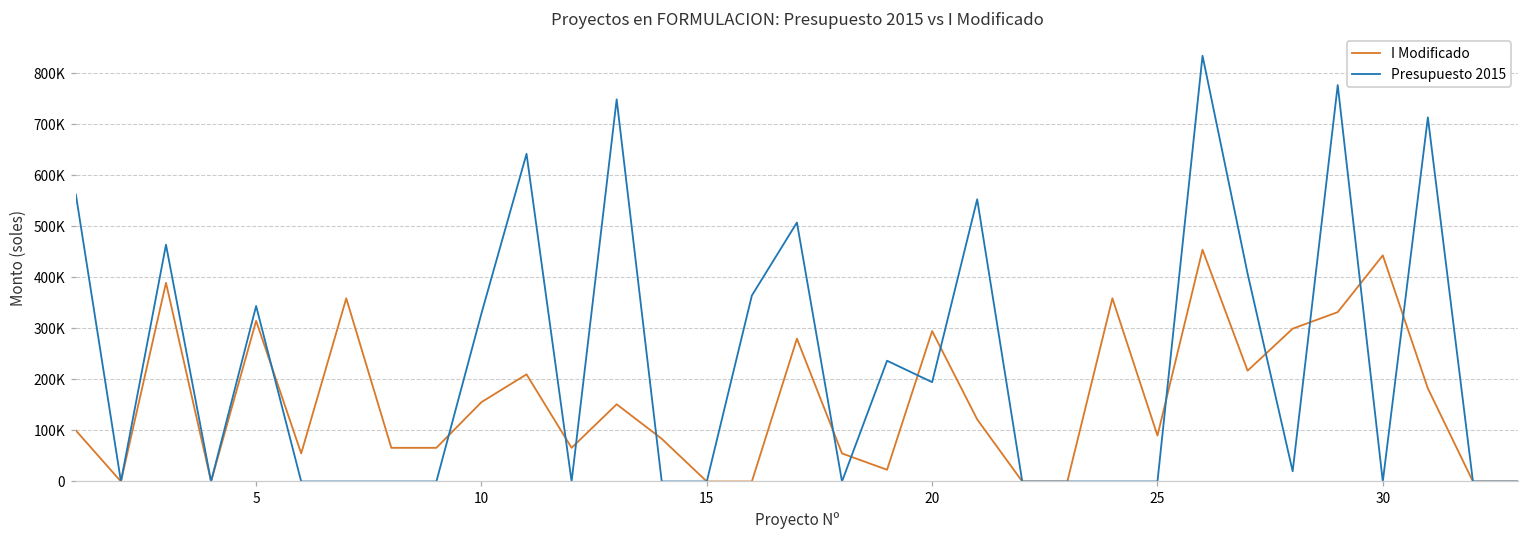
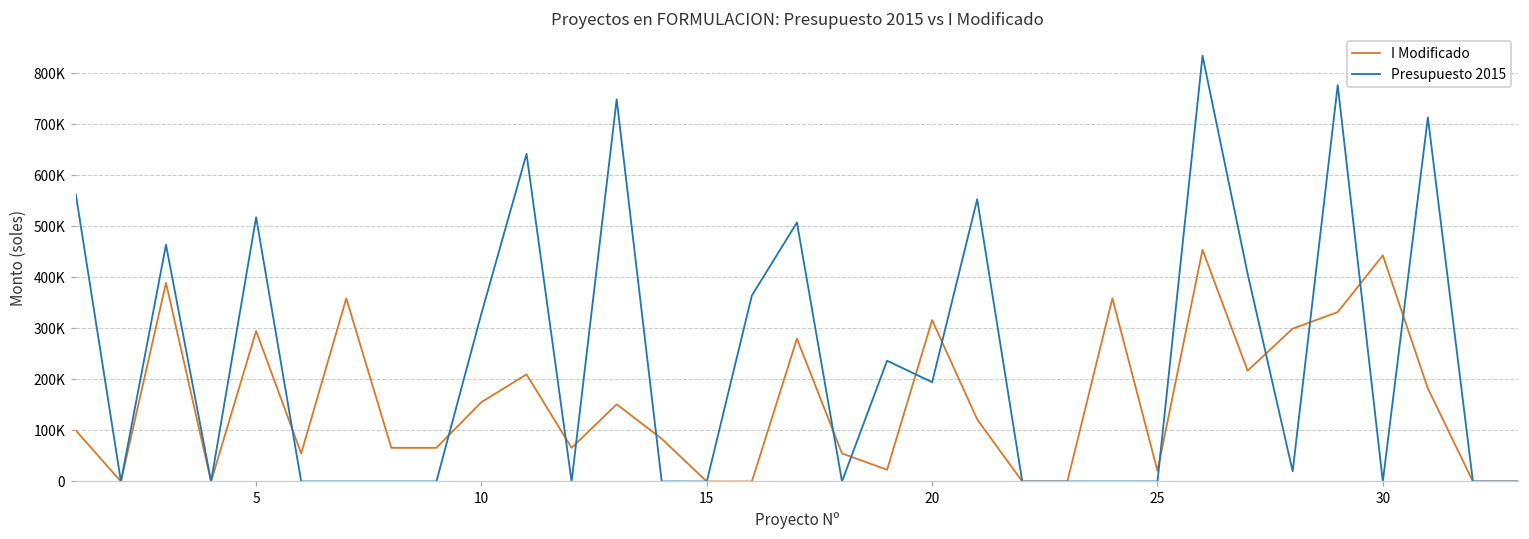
I Modificado, 5: 310000 -> 290000
Presupuesto 2015, 5: 340000 -> 520000
I Modificado, 20: 290000 -> 320000
I Modificado, 25: 90000 -> 20000
